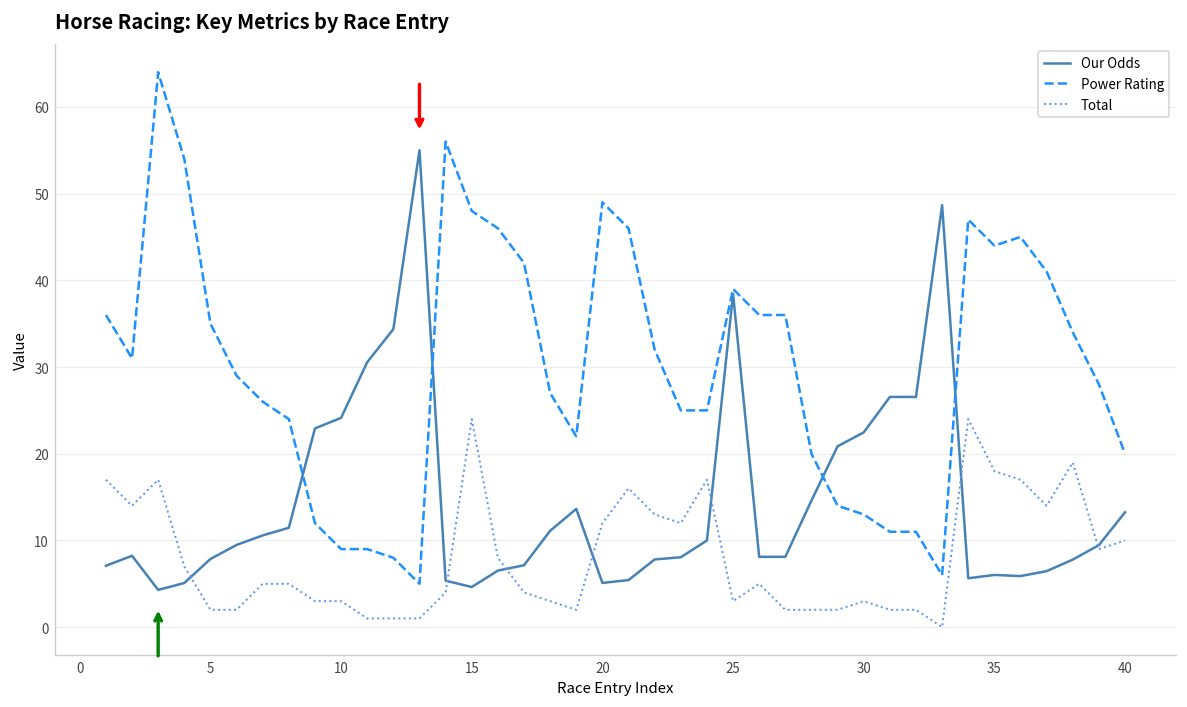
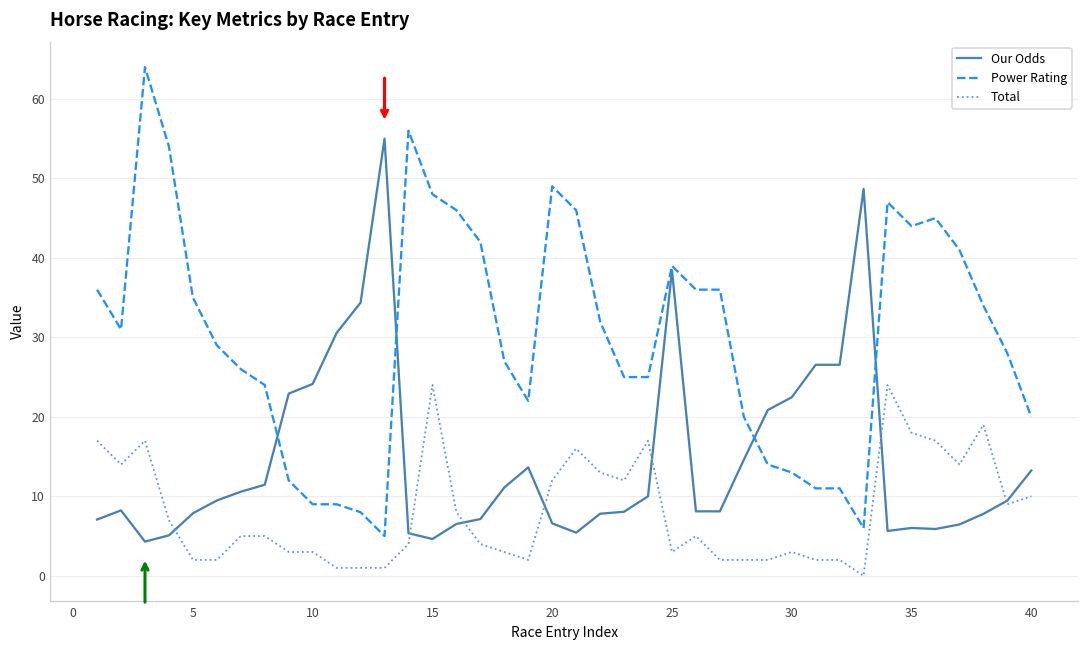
Our Odds, 20: 5 -> 7
